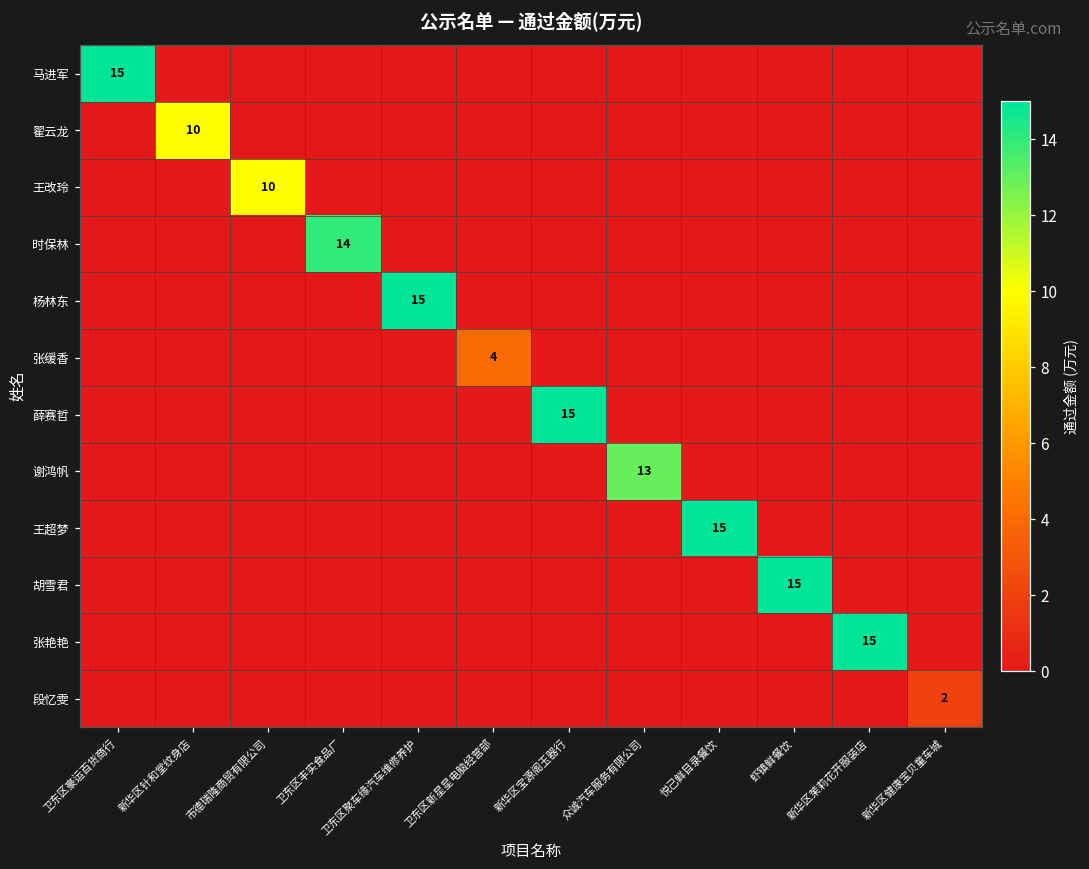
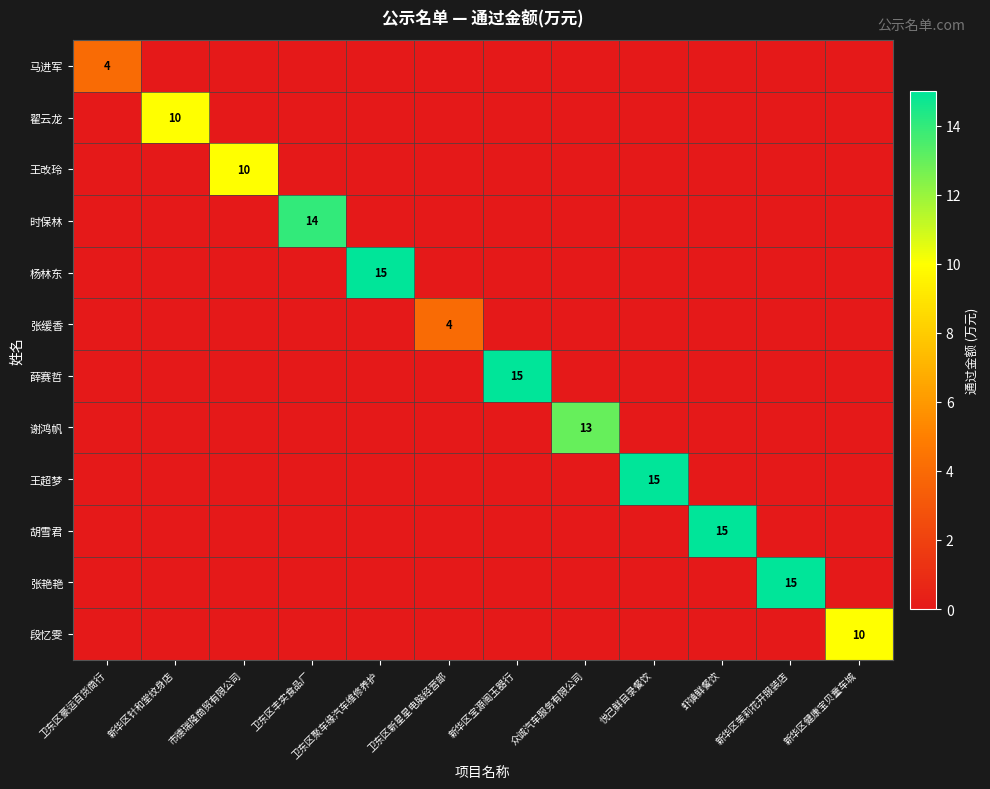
马进军, 卫东区豪运百货商行: 15 -> 4
段忆雯, 新华区健康宝贝童车城: 2 -> 10
